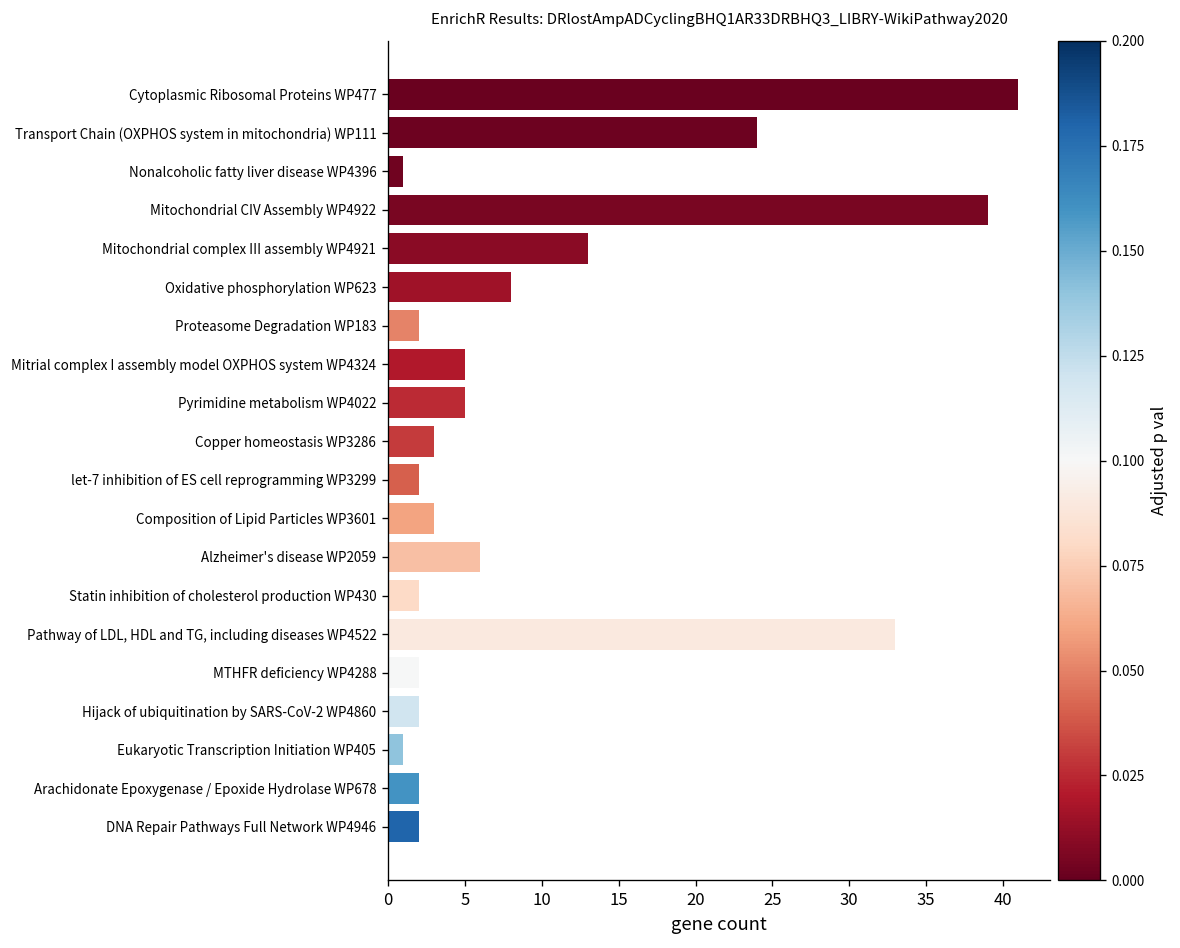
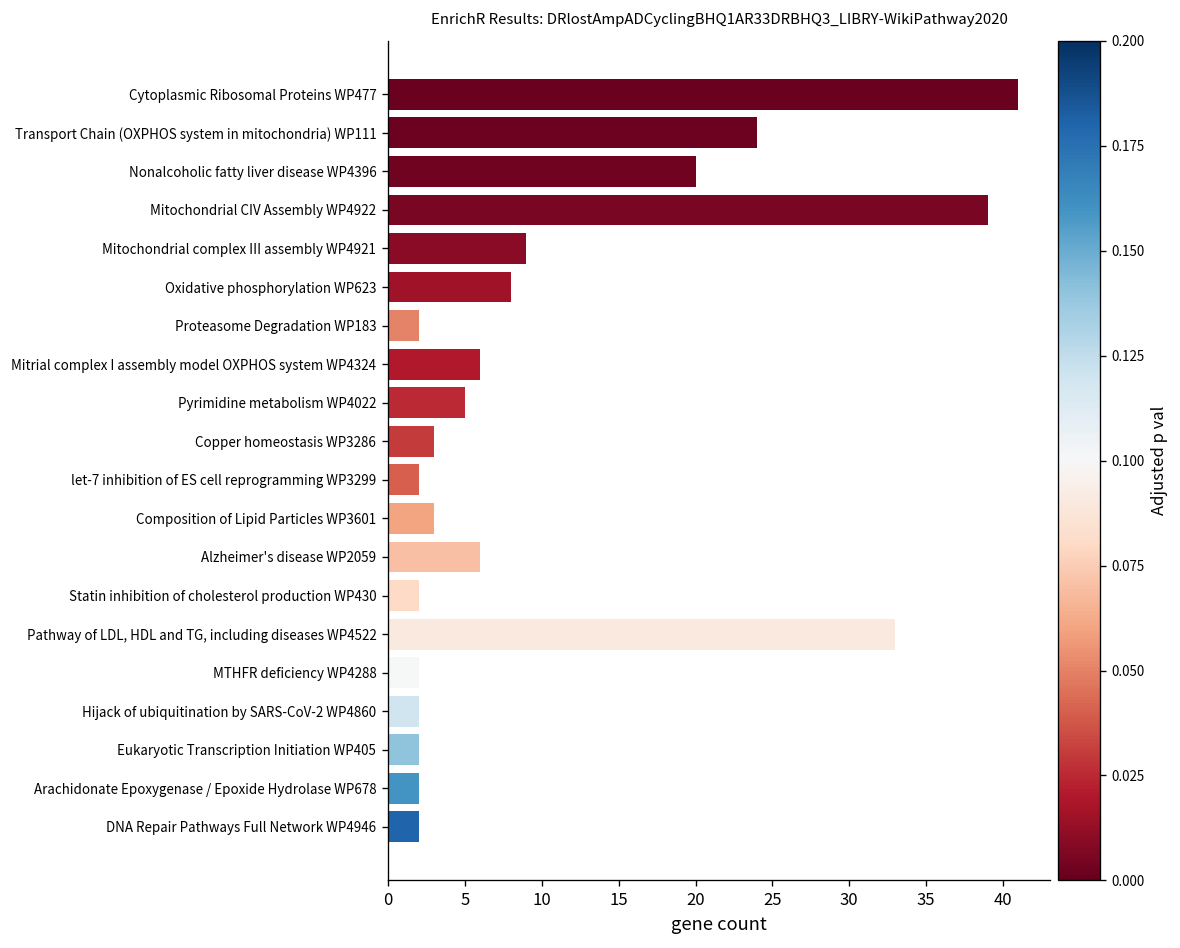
Nonalcoholic fatty liver disease WP4396: 1 -> 20
Mitochondrial complex III assembly WP4921: 13 -> 9
Mitrial complex I assembly model OXPHOS system WP4324: 5 -> 6
Eukaryotic Transcription Initiation WP405: 1 -> 2
